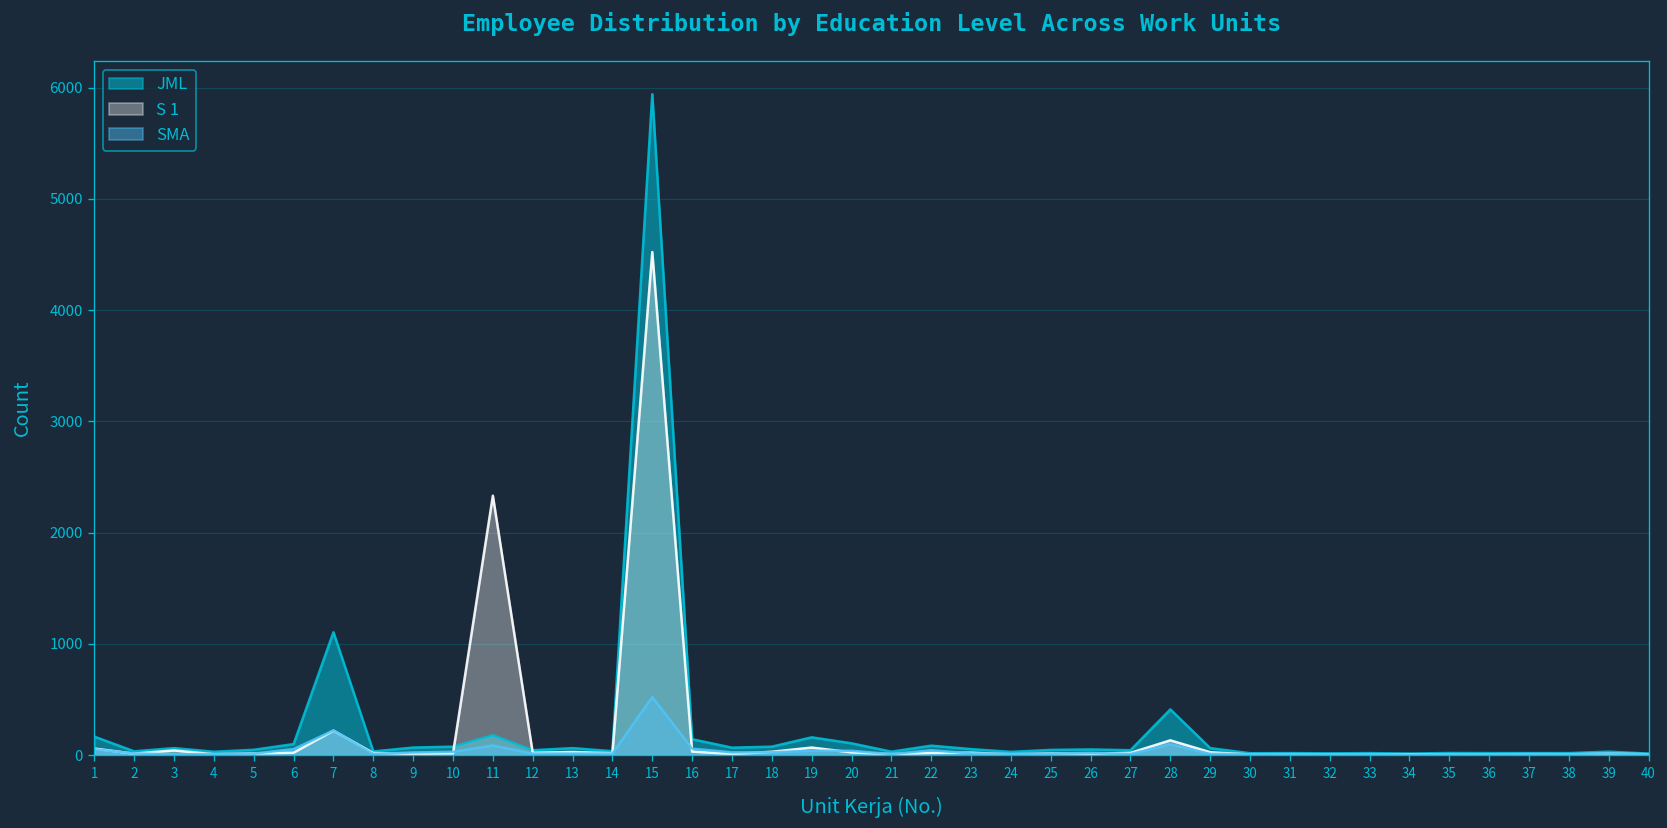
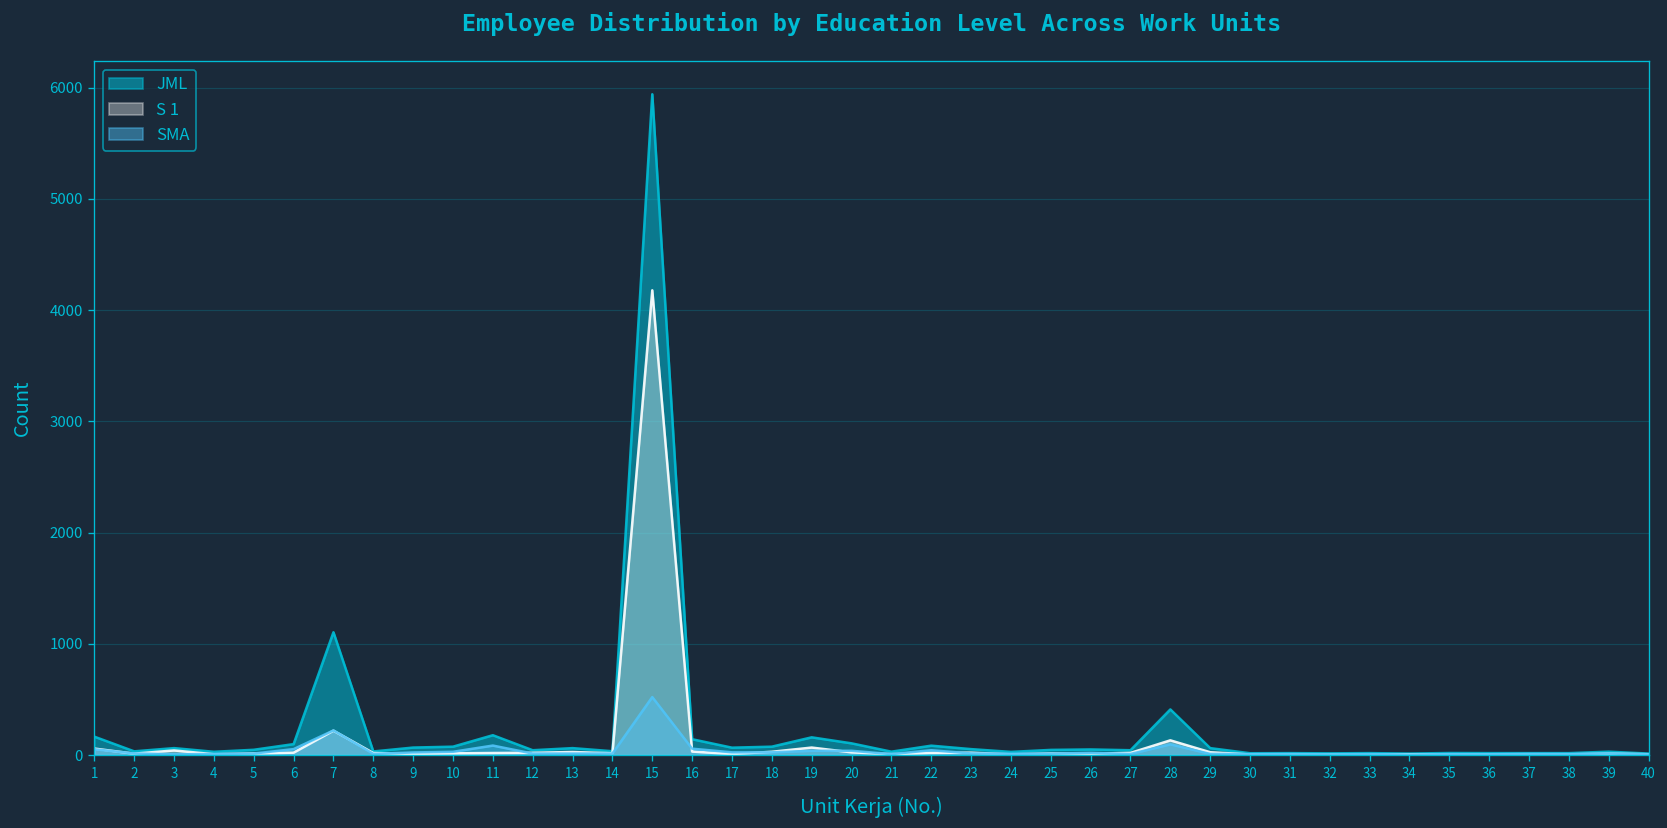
S 1, 11: 2300 -> 0
S 1, 15: 4500 -> 4200
